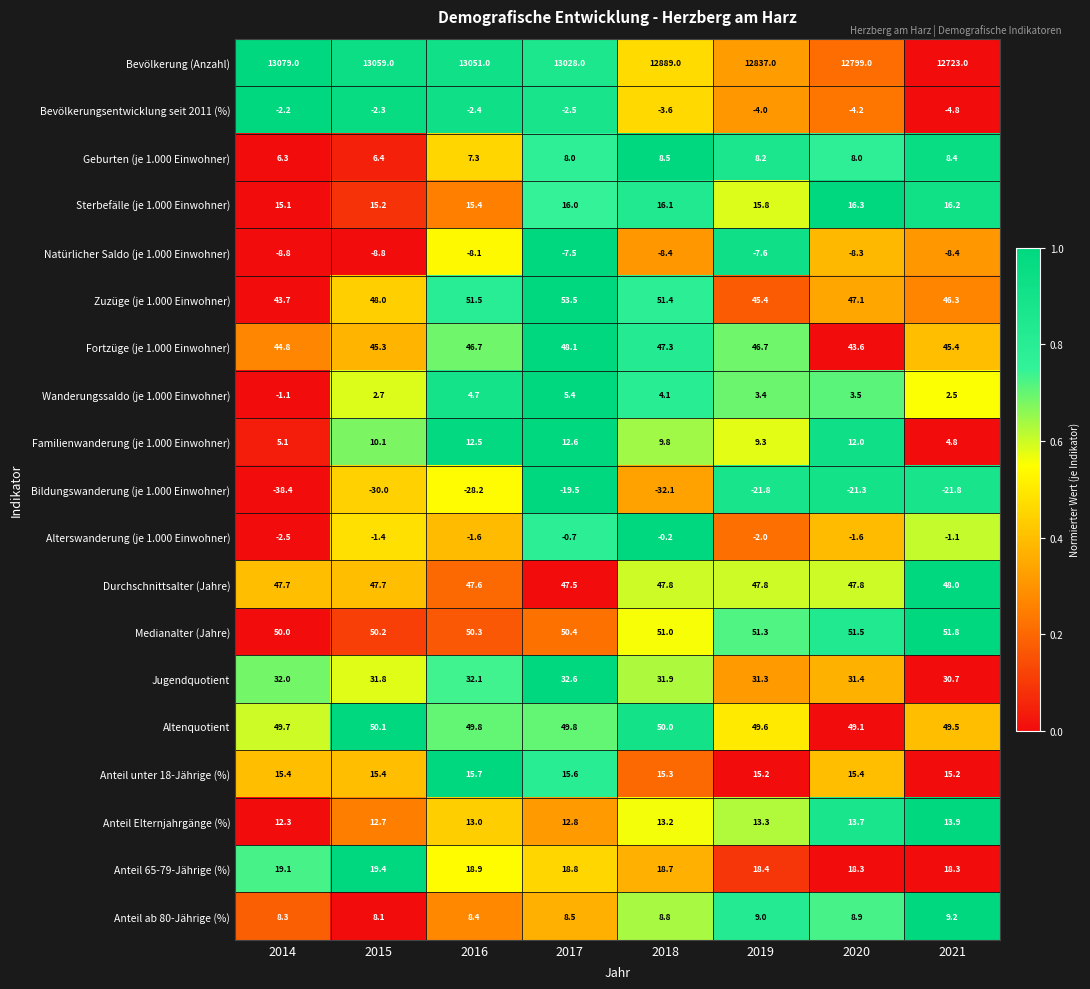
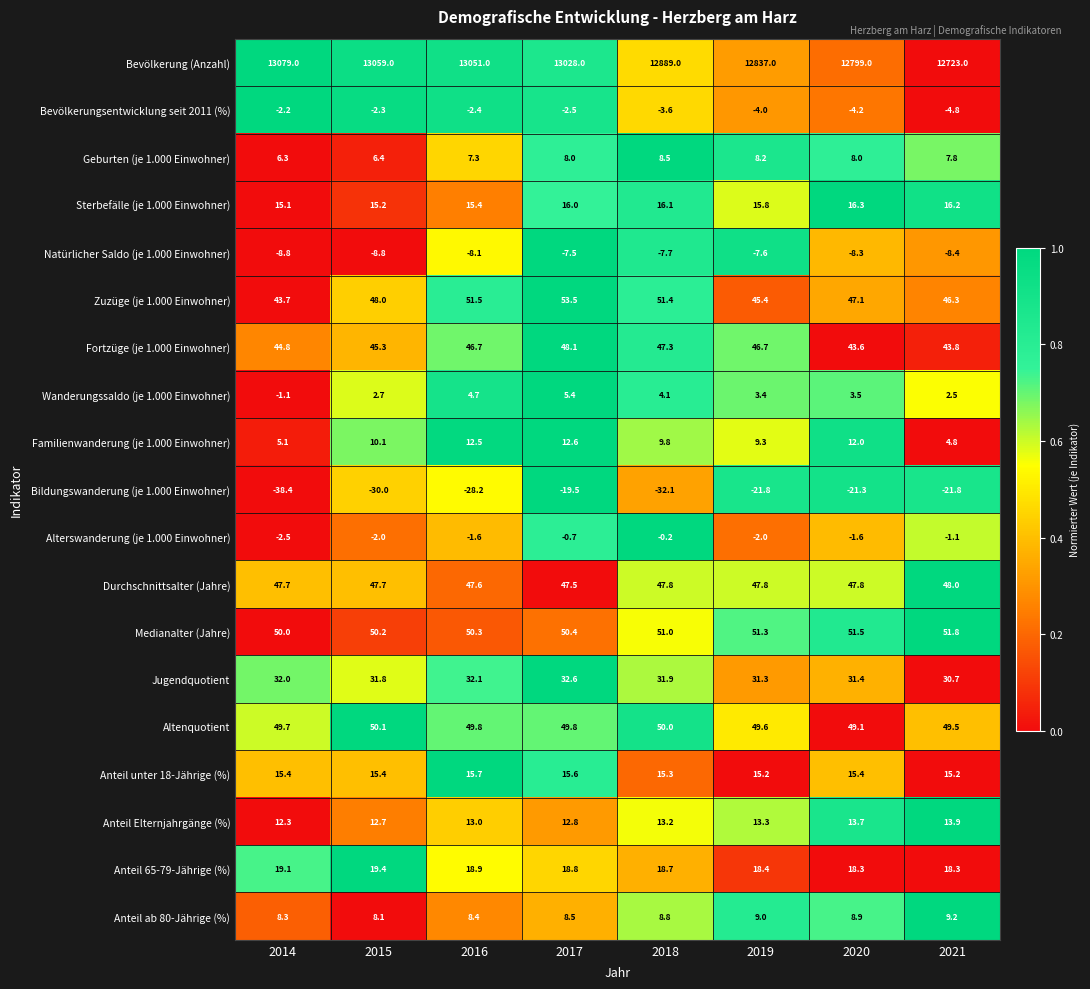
Geburten (je 1.000 Einwohner), 2021: 8.4 -> 7.8
Natürlicher Saldo (je 1.000 Einwohner), 2018: -8.4 -> -7.7
Fortzüge (je 1.000 Einwohner), 2021: 45.4 -> 43.8
Alterswanderung (je 1.000 Einwohner), 2015: -1.4 -> -2.0
